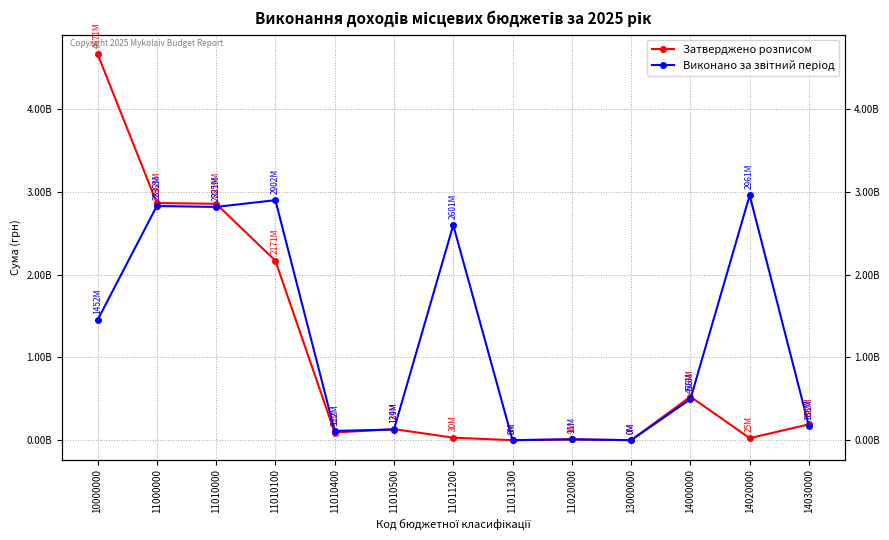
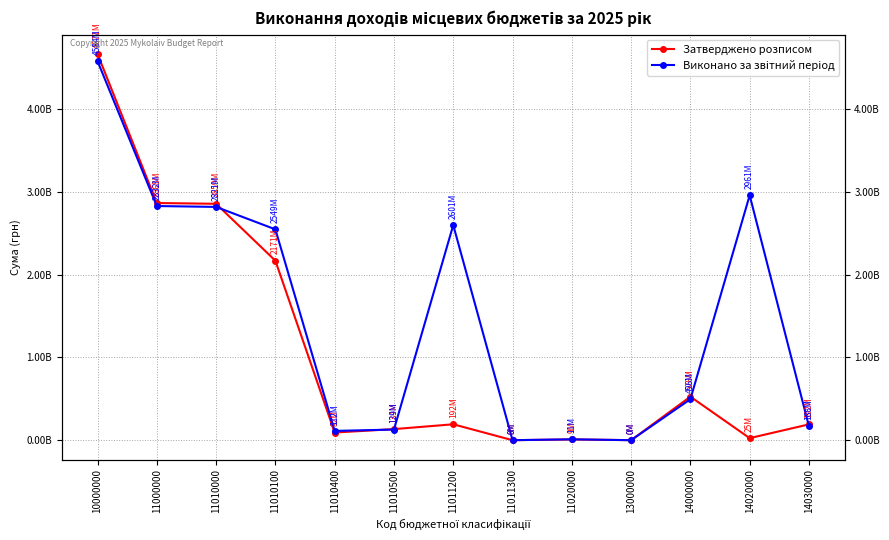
Виконано за звітний період, 10000000: 1452M -> 4584M
Виконано за звітний період, 11010100: 2902M -> 2549M
Затверджено розписом, 11011200: 30M -> 192M
